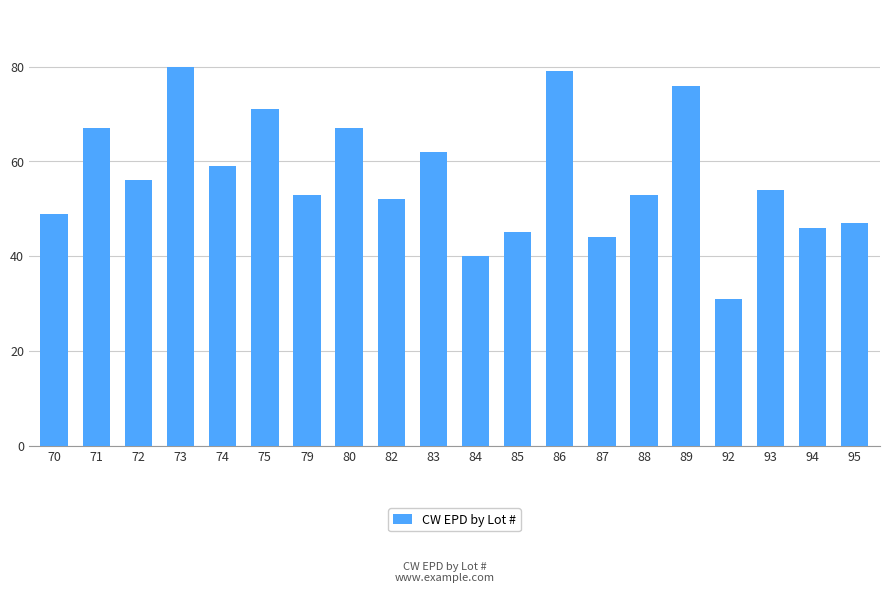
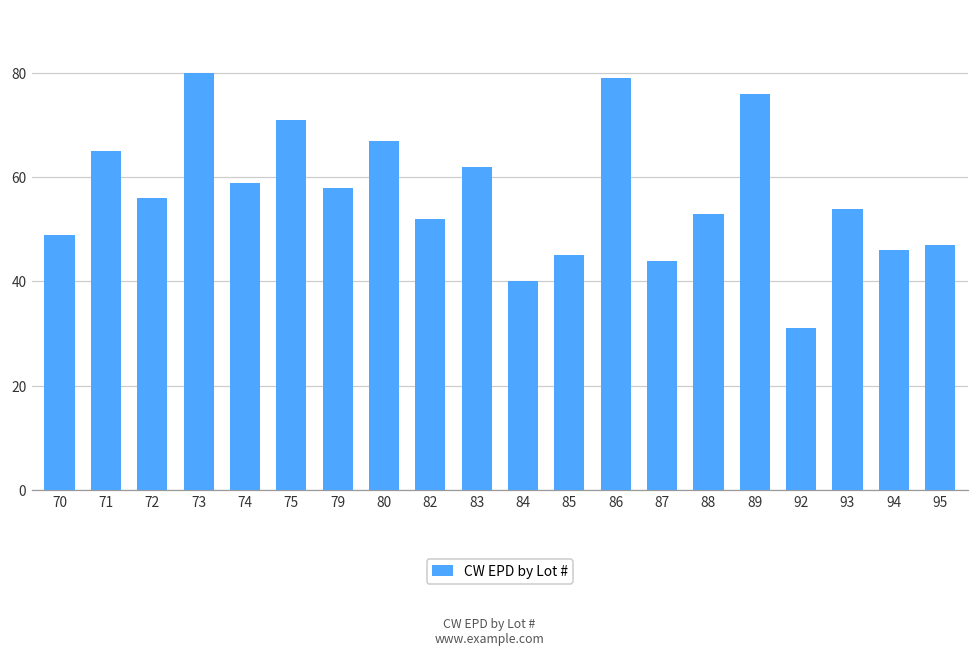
71: 67 -> 65
79: 53 -> 58
